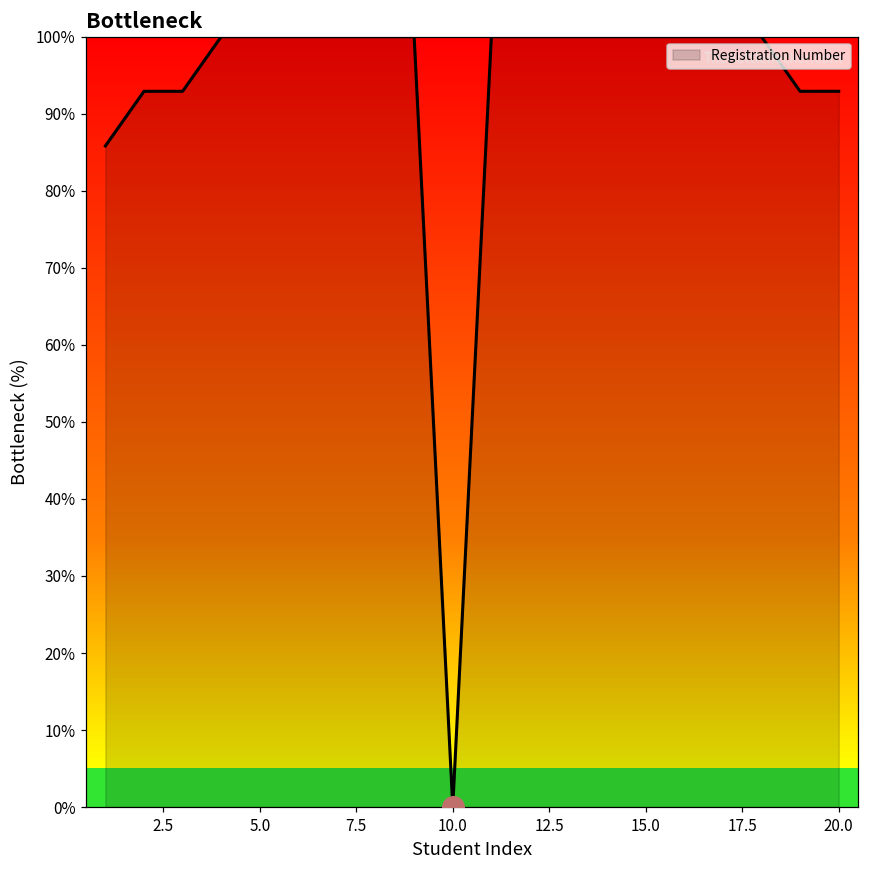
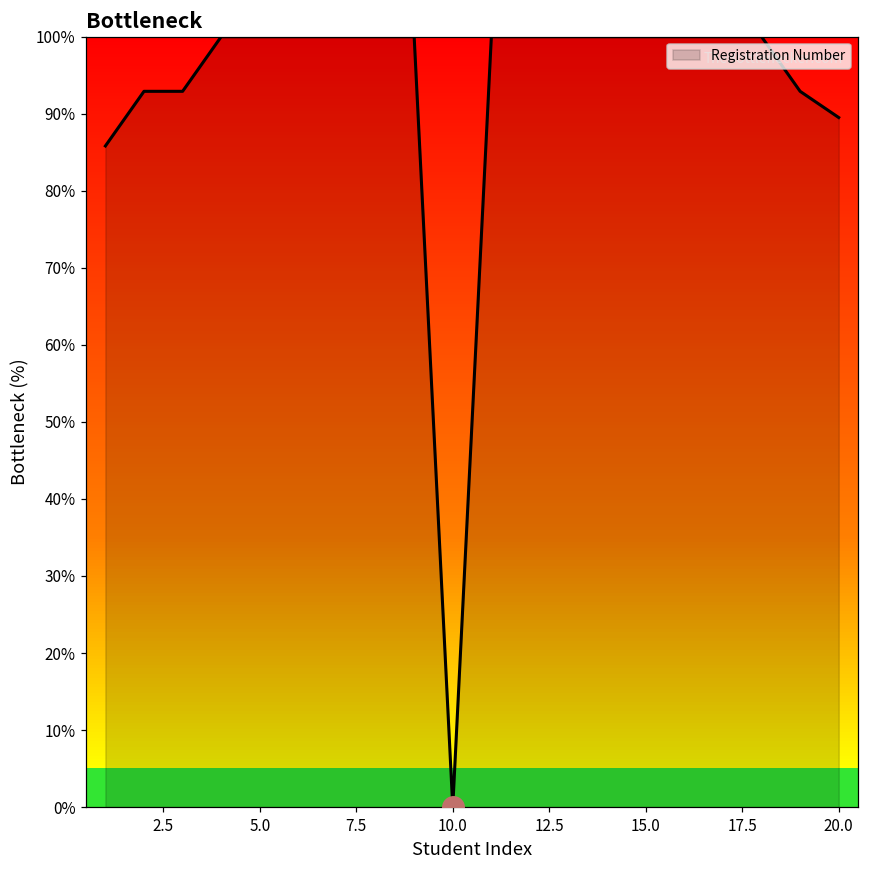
Registration Number, 20.0: 93% -> 90%
